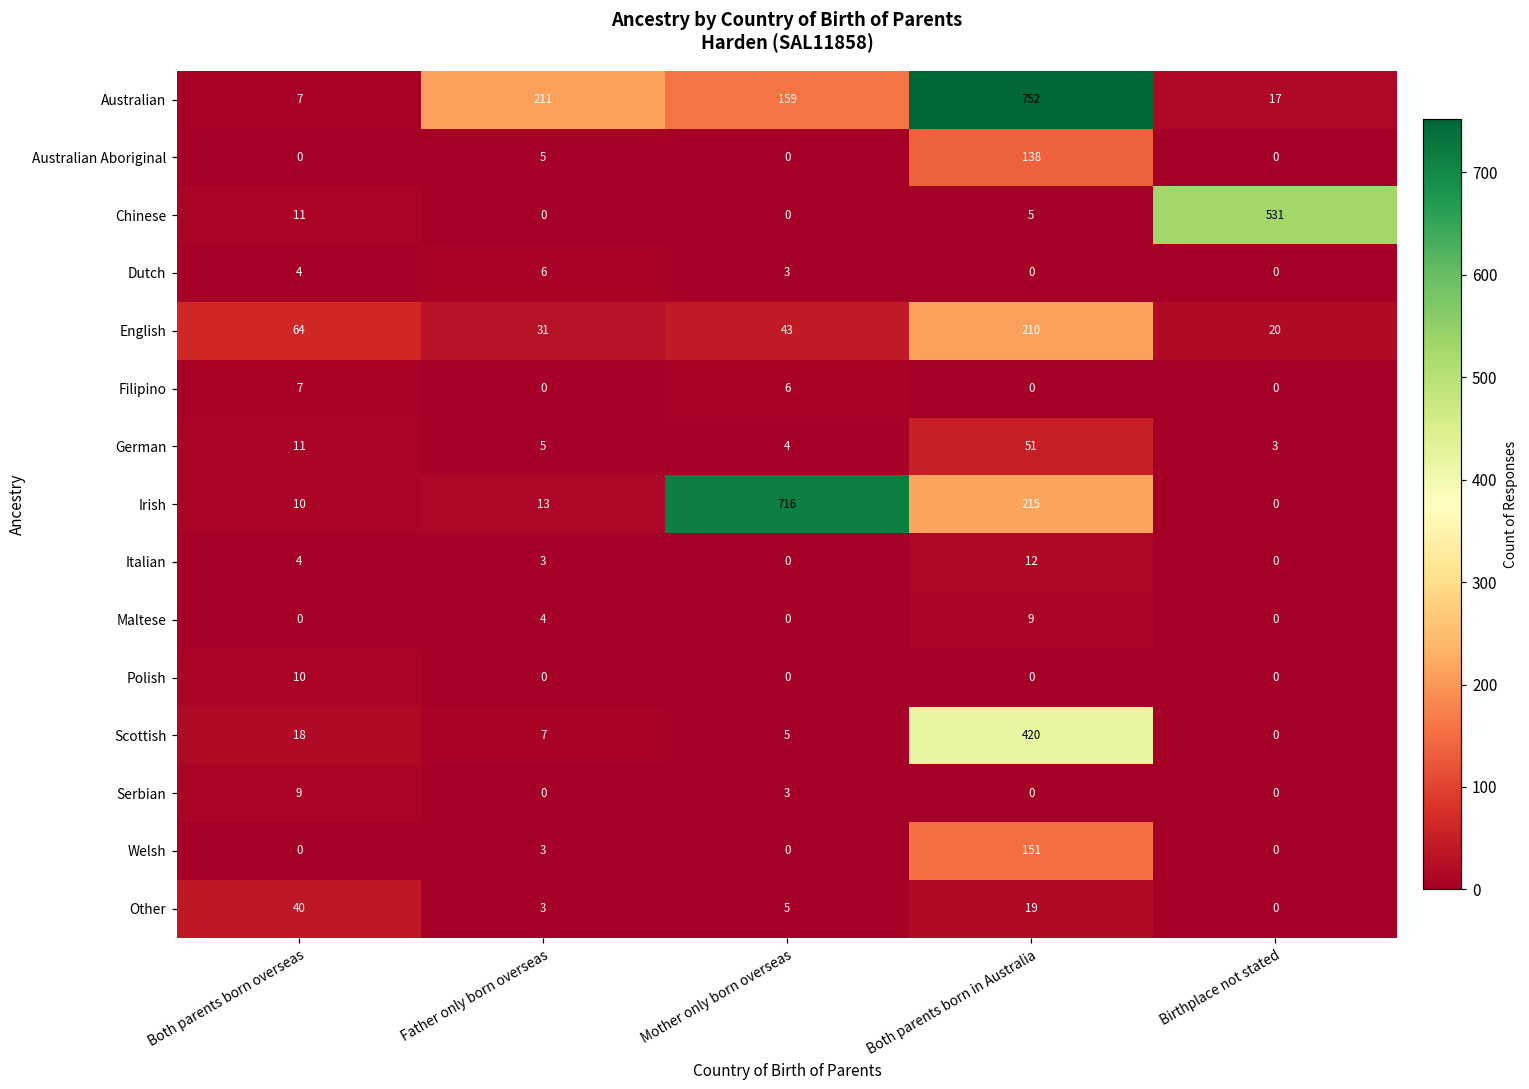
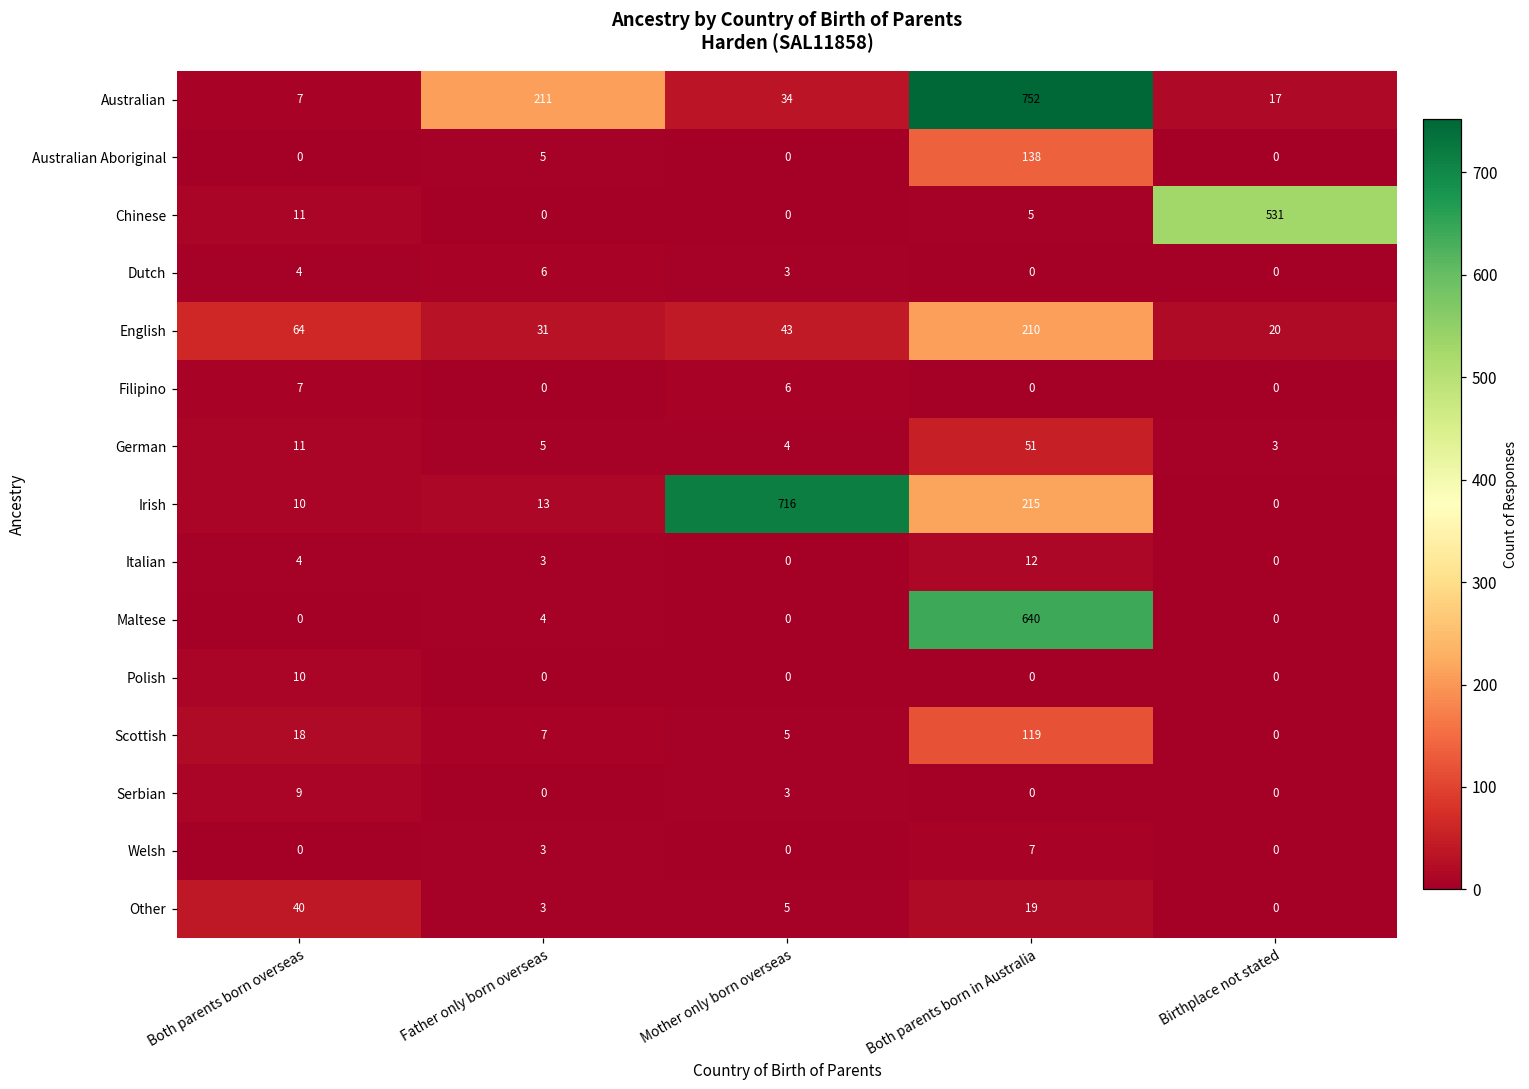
Australian, Mother only born overseas: 159 -> 34
Maltese, Both parents born in Australia: 9 -> 640
Scottish, Both parents born in Australia: 420 -> 119
Welsh, Both parents born in Australia: 151 -> 7
